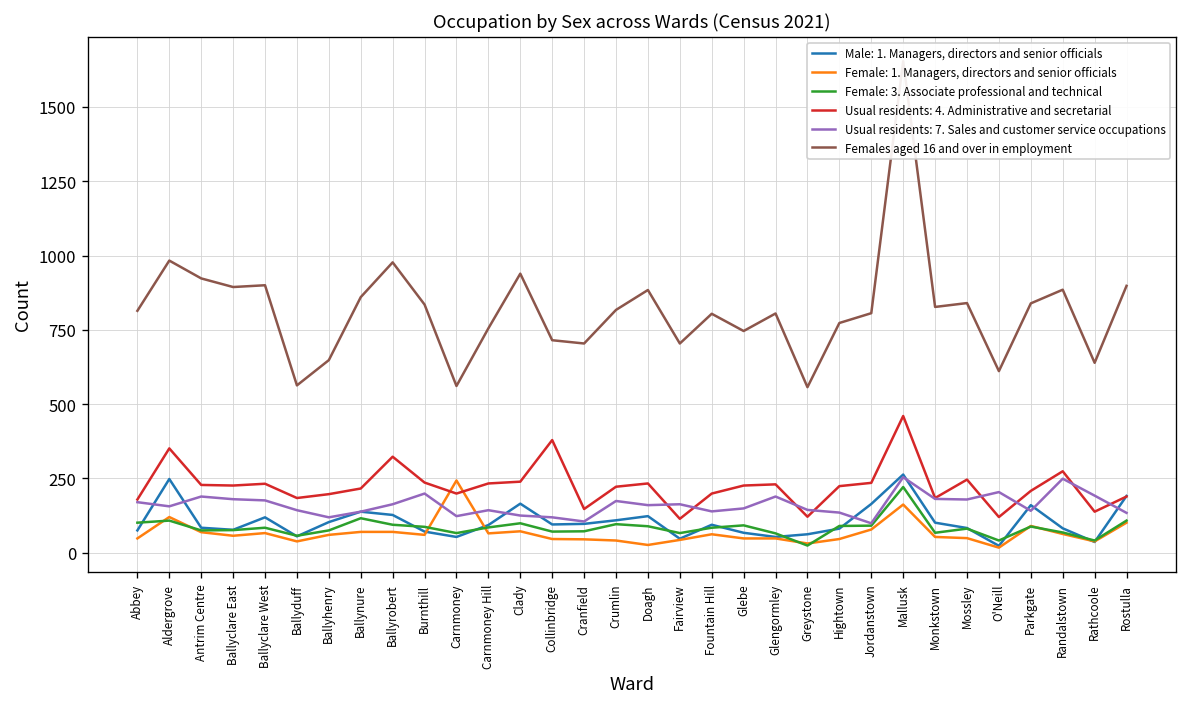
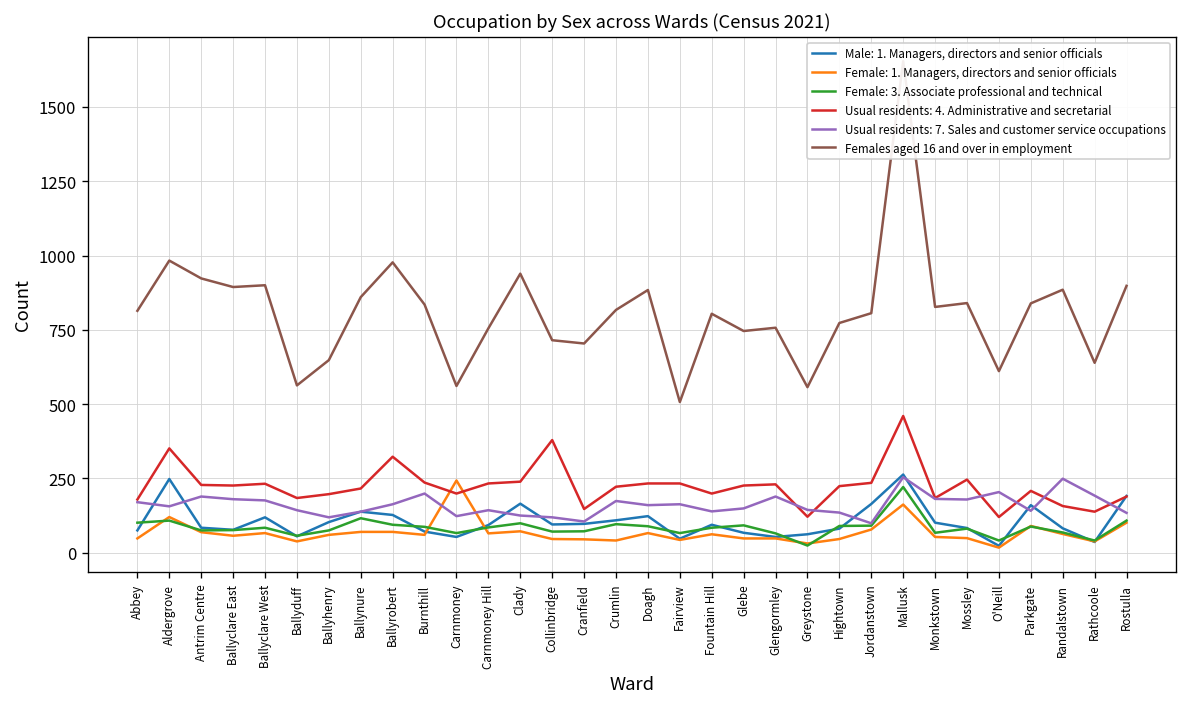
Female: 1. Managers, directors and senior officials, Doagh: 30 -> 70
Usual residents: 4. Administrative and secretarial, Fairview: 110 -> 230
Females aged 16 and over in employment, Fairview: 700 -> 510
Females aged 16 and over in employment, Glengormley: 810 -> 760
Usual residents: 4. Administrative and secretarial, Randalstown: 270 -> 160
